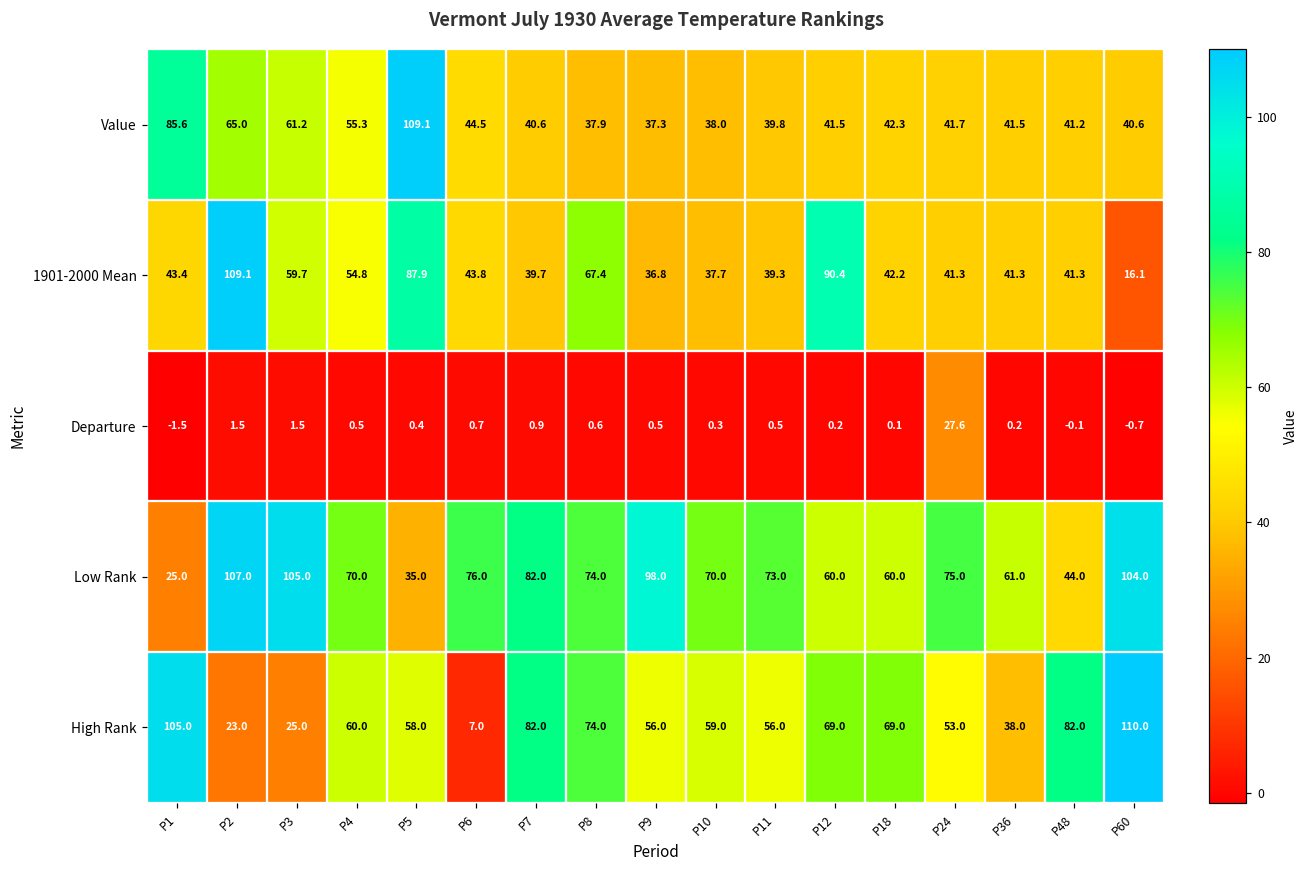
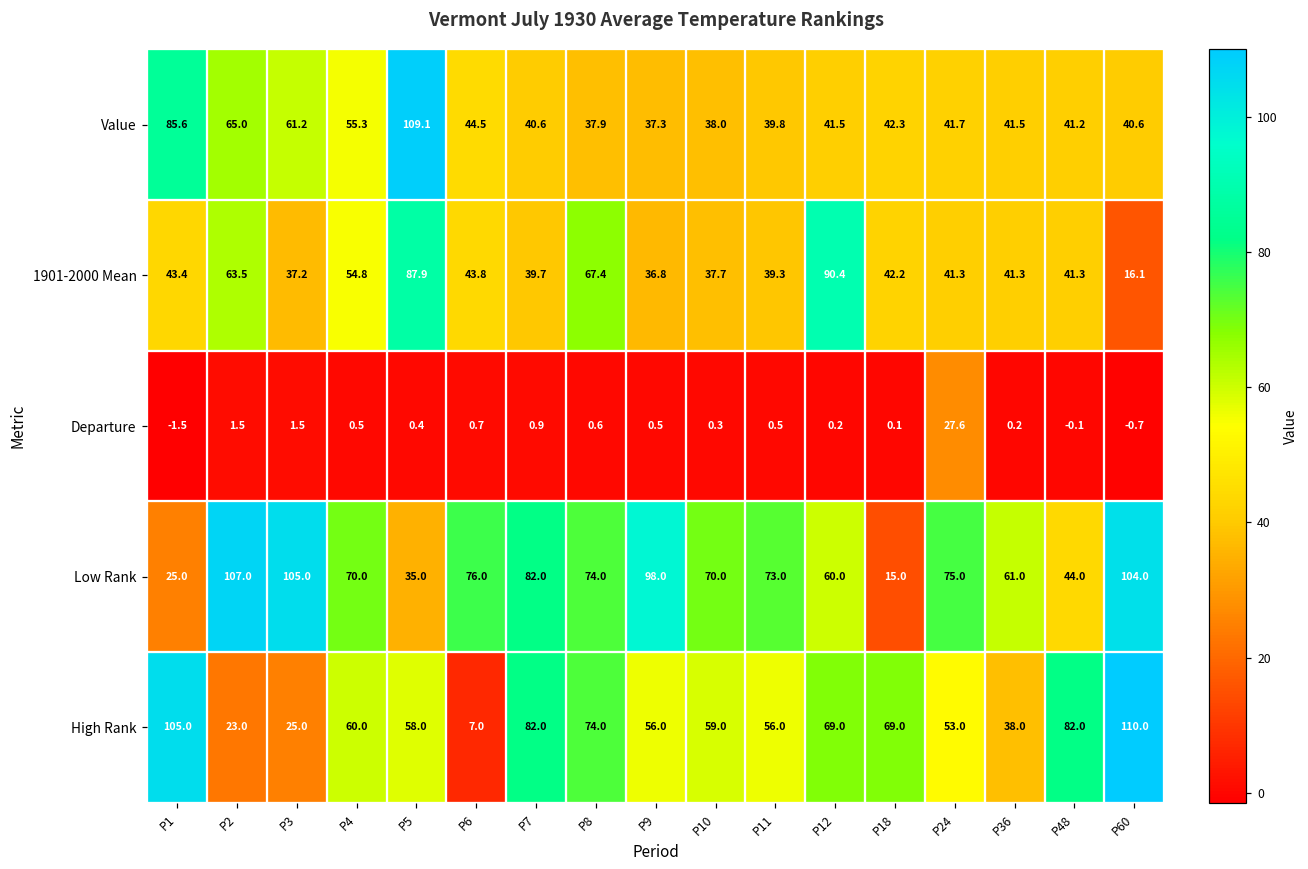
1901-2000 Mean, P2: 109.1 -> 63.5
1901-2000 Mean, P3: 59.7 -> 37.2
Low Rank, P18: 60.0 -> 15.0
